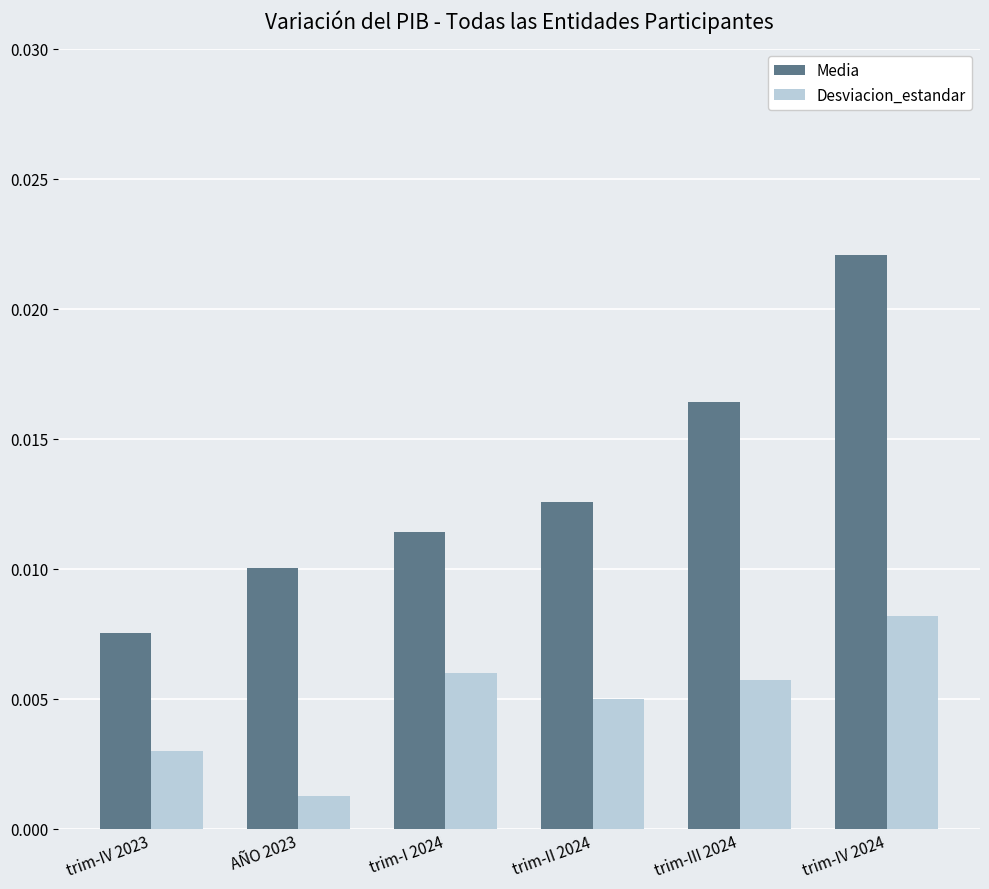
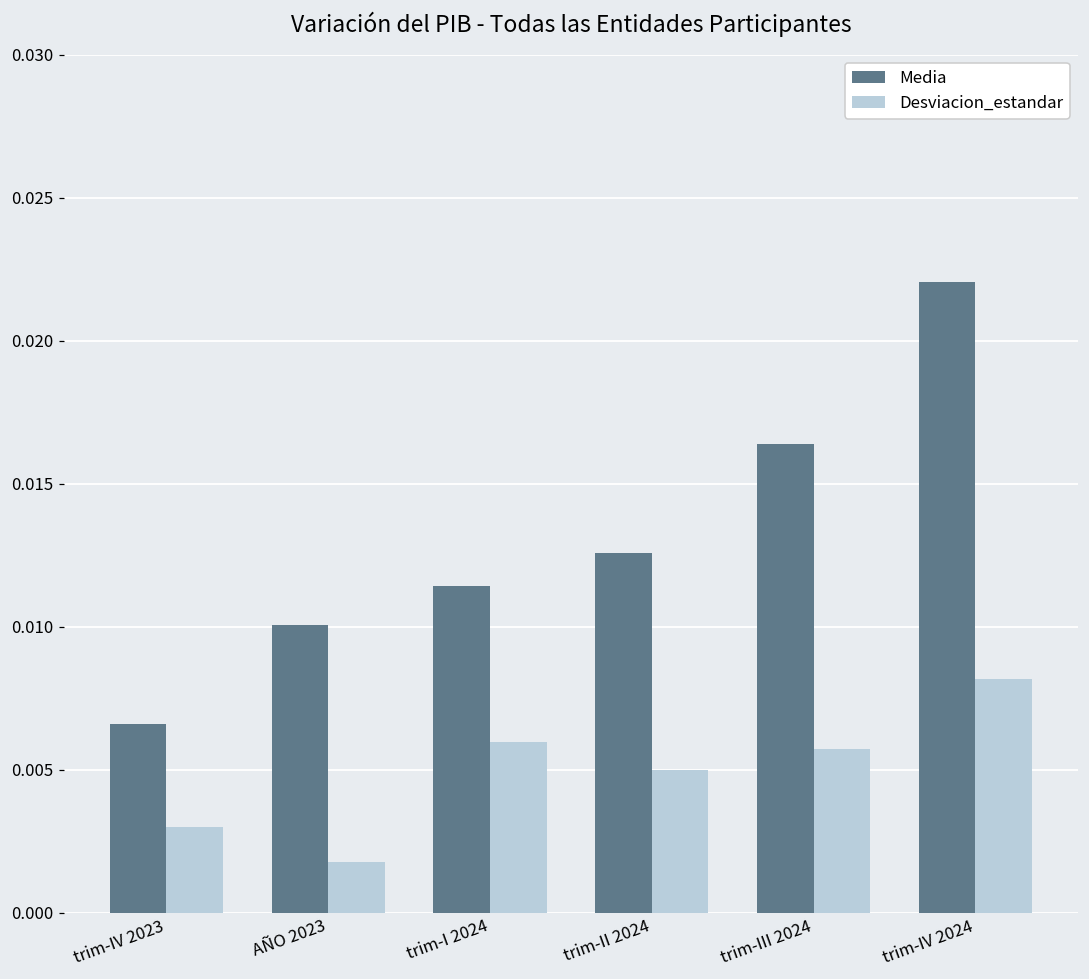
Media, trim-IV 2023: 0.0075 -> 0.0066
Desviacion_estandar, AÑO 2023: 0.0012 -> 0.0018
